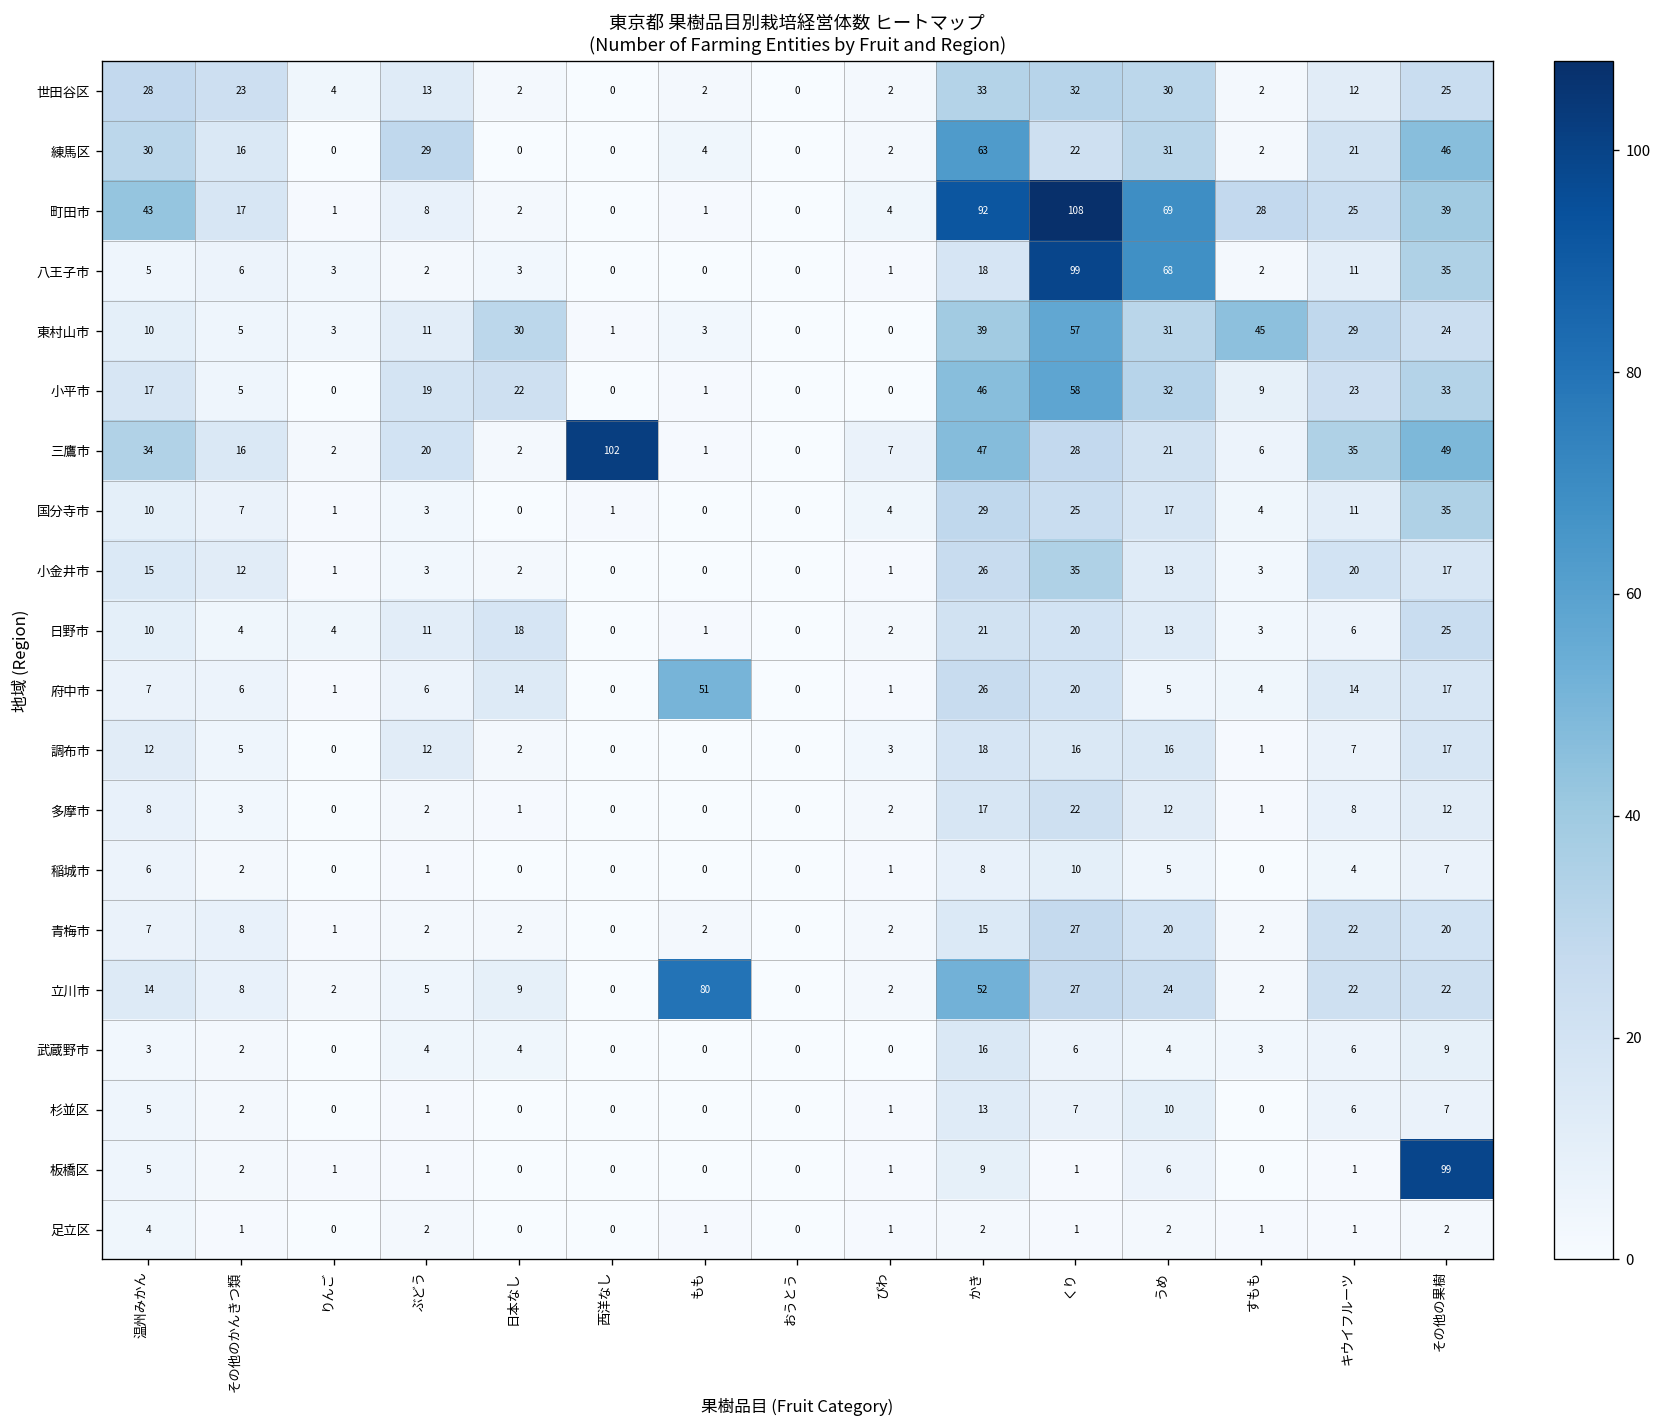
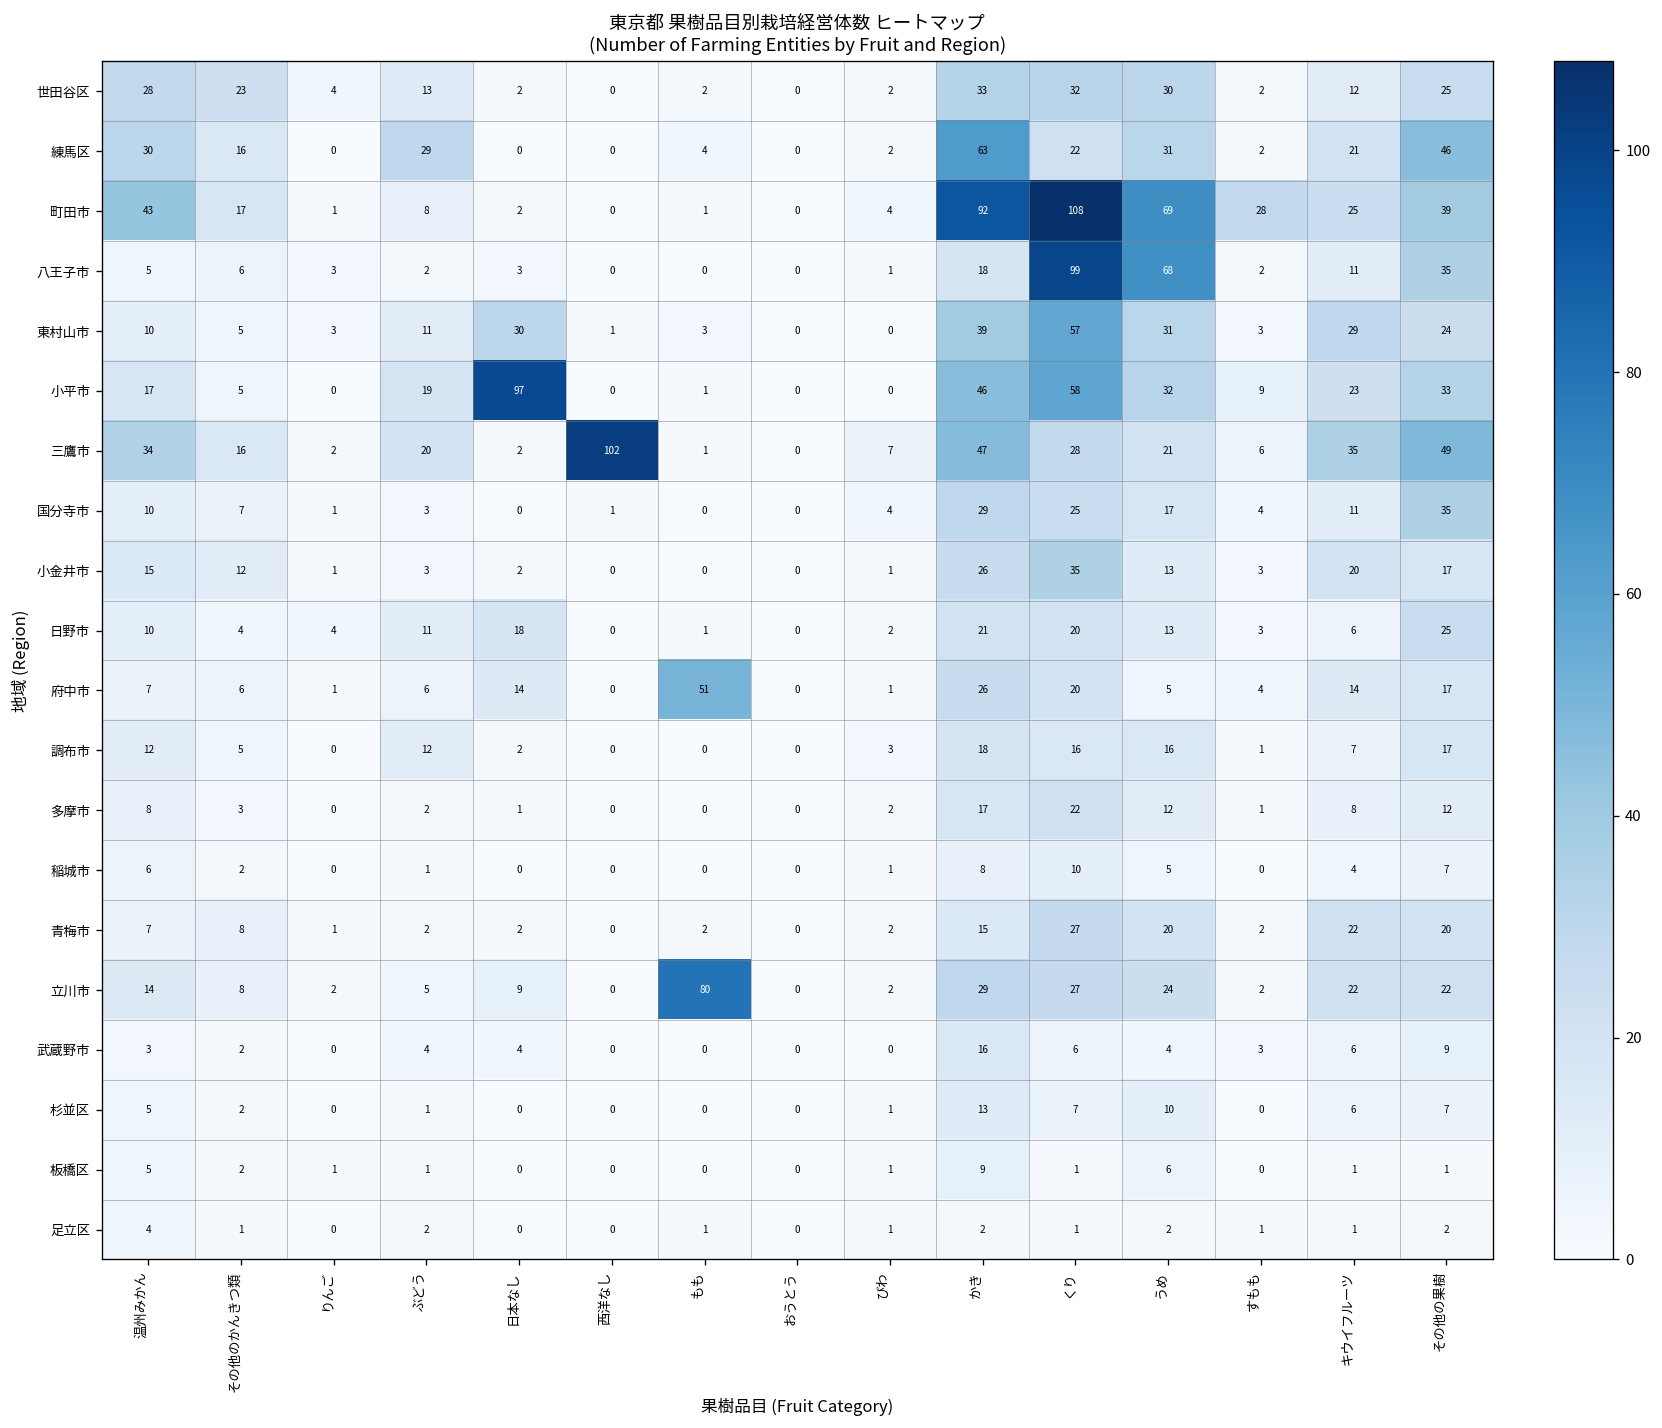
東村山市, すもも: 45 -> 3
小平市, 日本なし: 22 -> 97
立川市, かき: 52 -> 29
板橋区, その他の果樹: 99 -> 1
